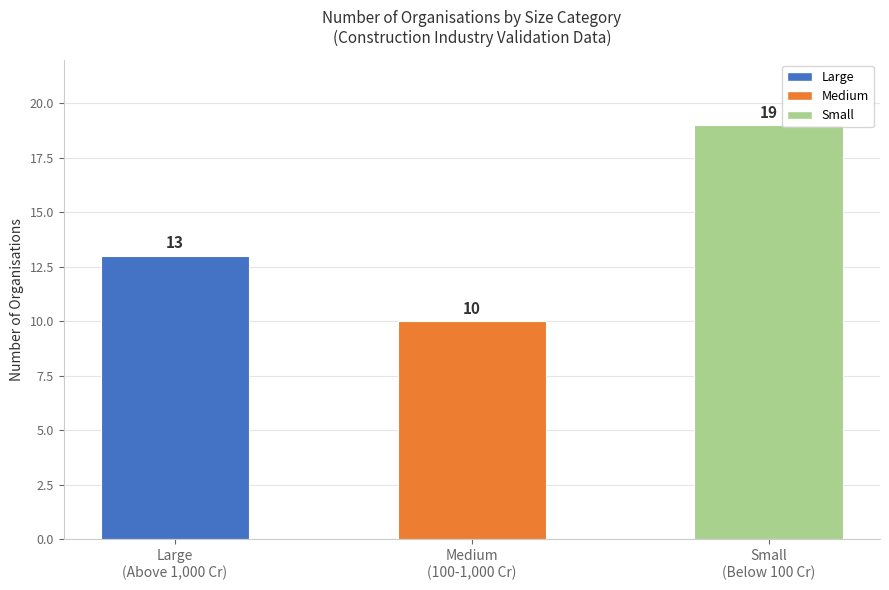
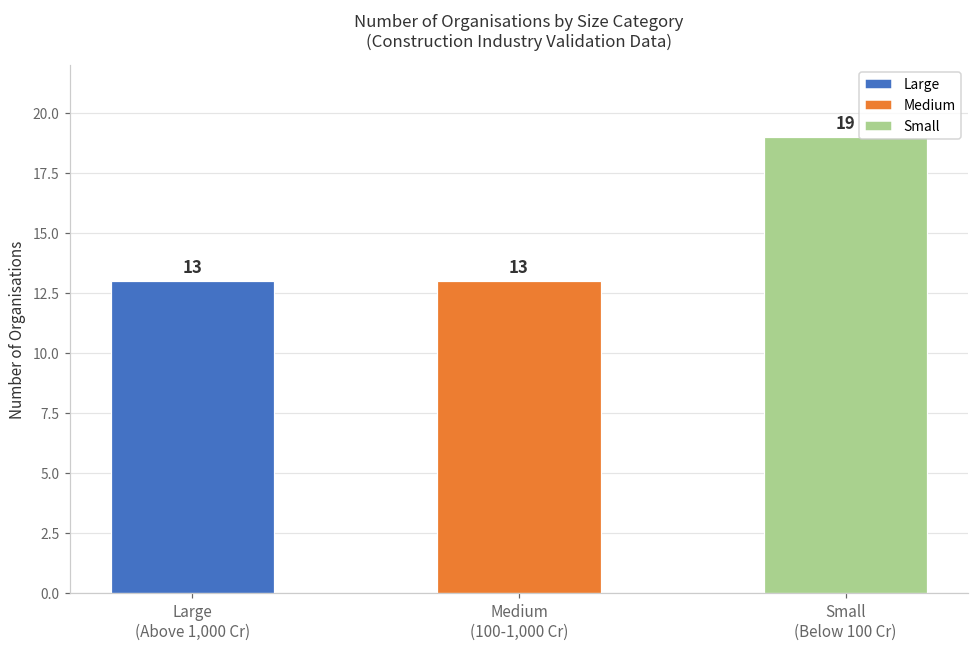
Medium (100-1,000 Cr): 10 -> 13
